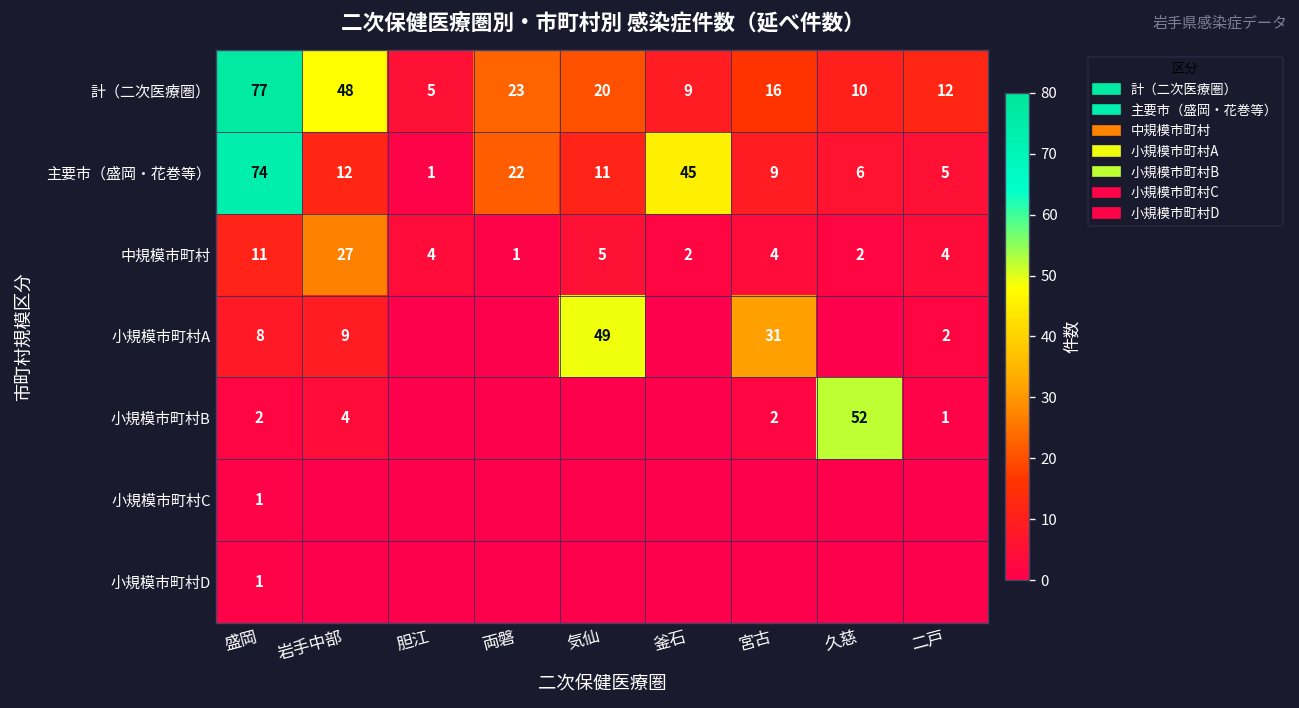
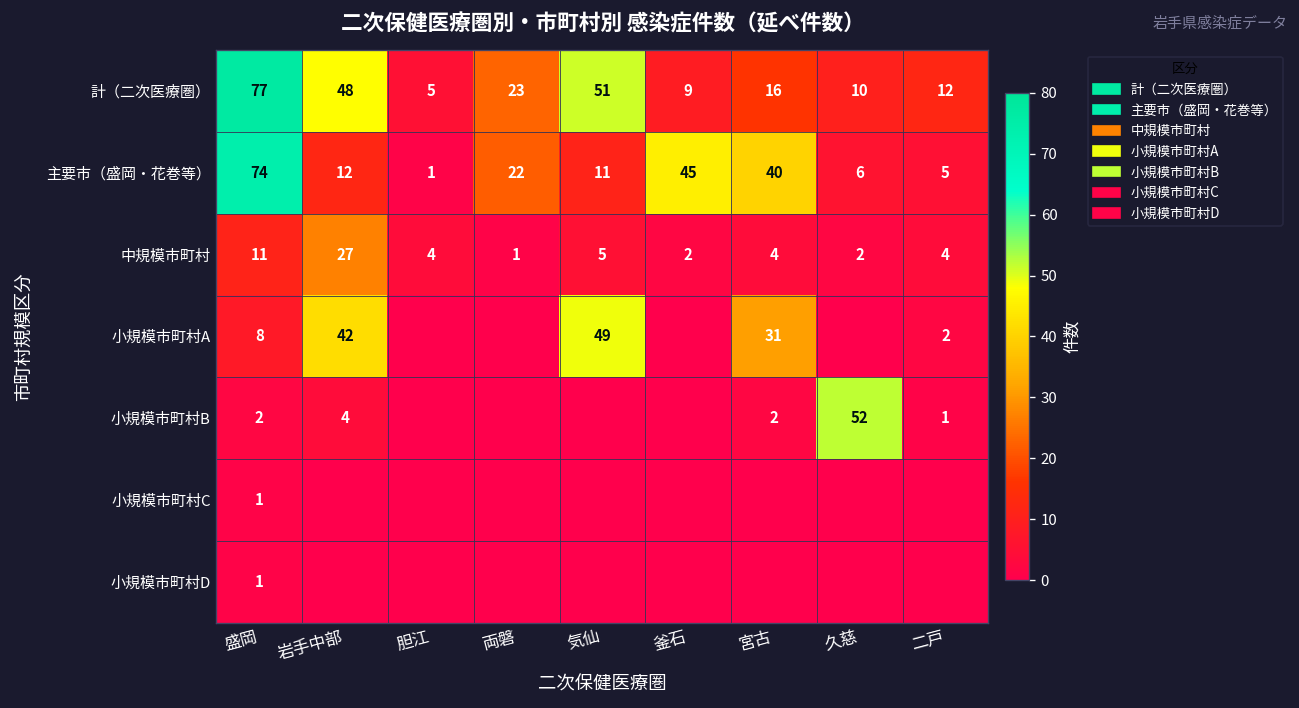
計（二次医療圏）, 気仙: 20 -> 51
主要市（盛岡・花巻等）, 宮古: 9 -> 40
小規模市町村A, 岩手中部: 9 -> 42
